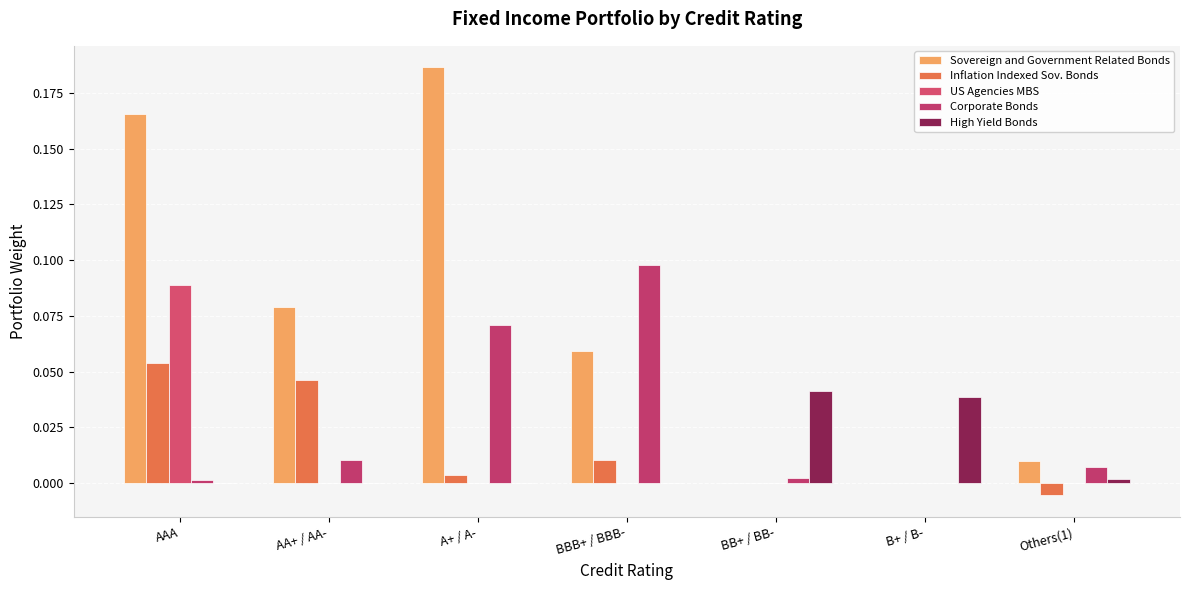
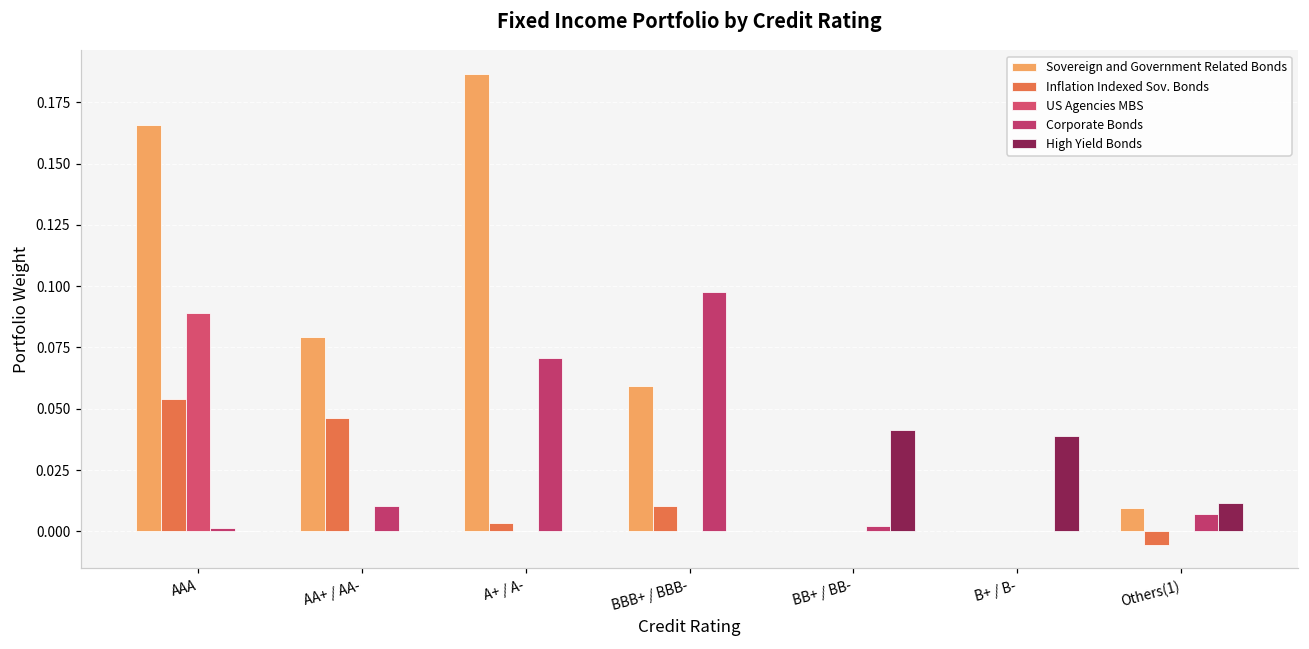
High Yield Bonds, Others(1): 0.002 -> 0.012
